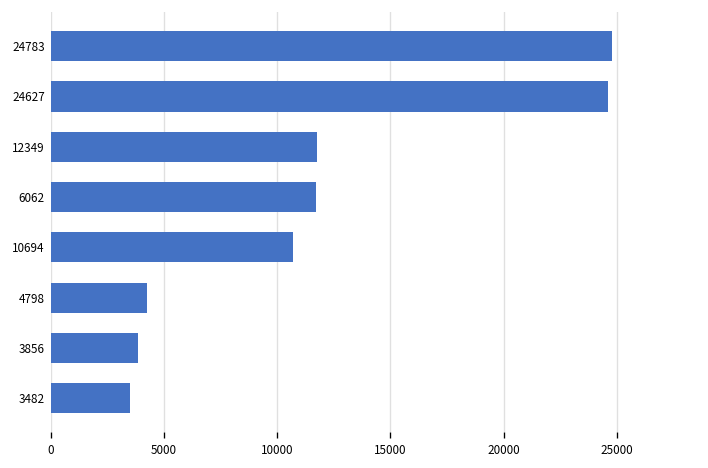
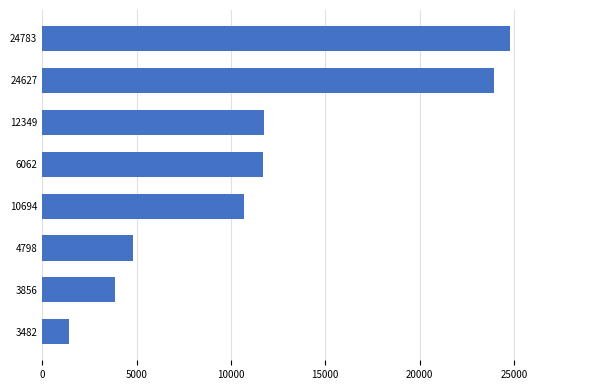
24627: 24600 -> 23900
4798: 4300 -> 4800
3482: 3500 -> 1400
